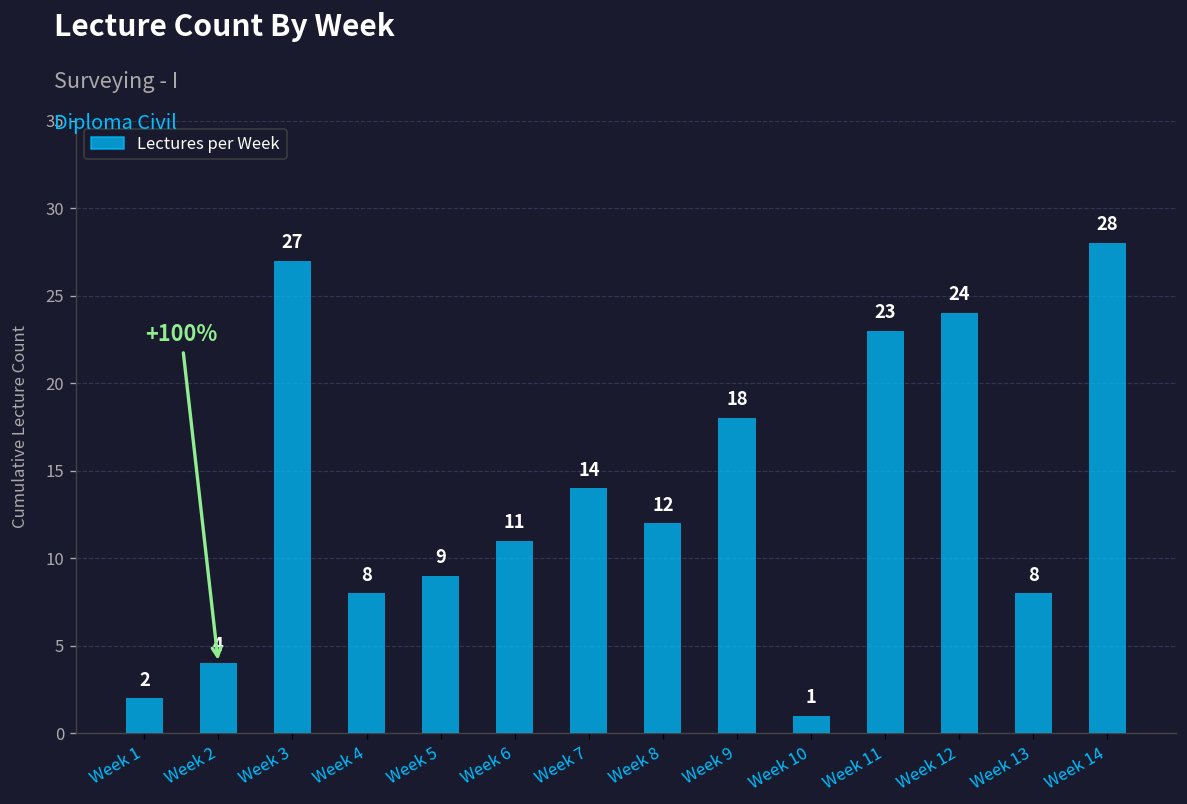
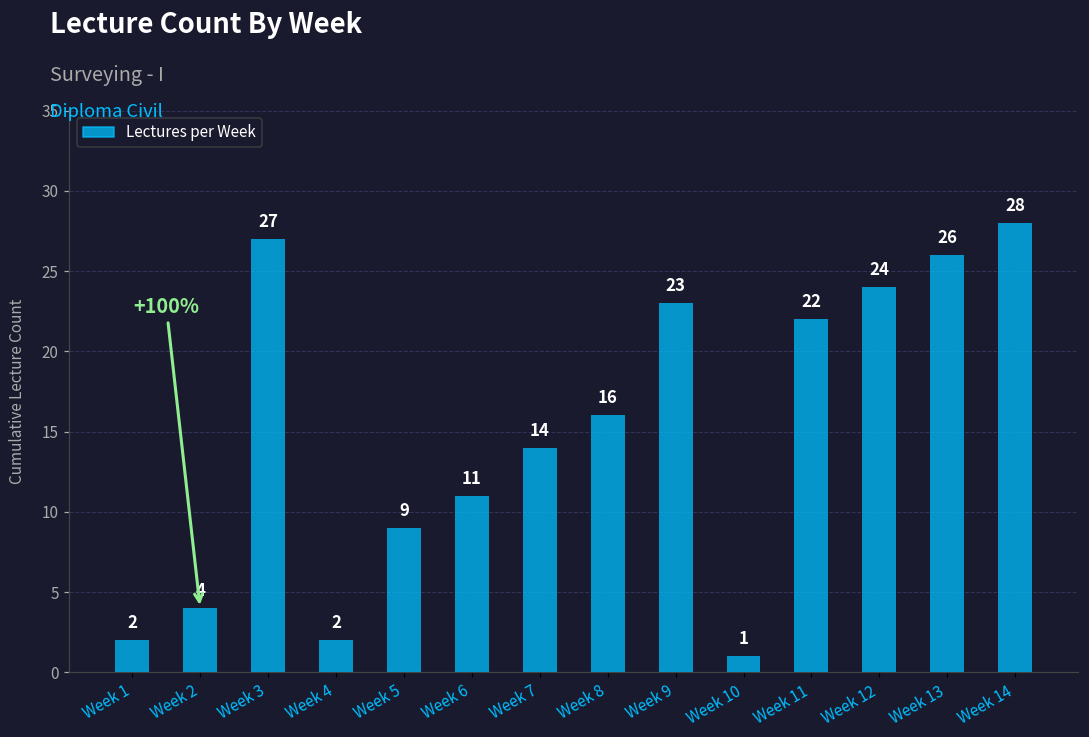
Week 4: 8 -> 2
Week 8: 12 -> 16
Week 9: 18 -> 23
Week 11: 23 -> 22
Week 13: 8 -> 26
